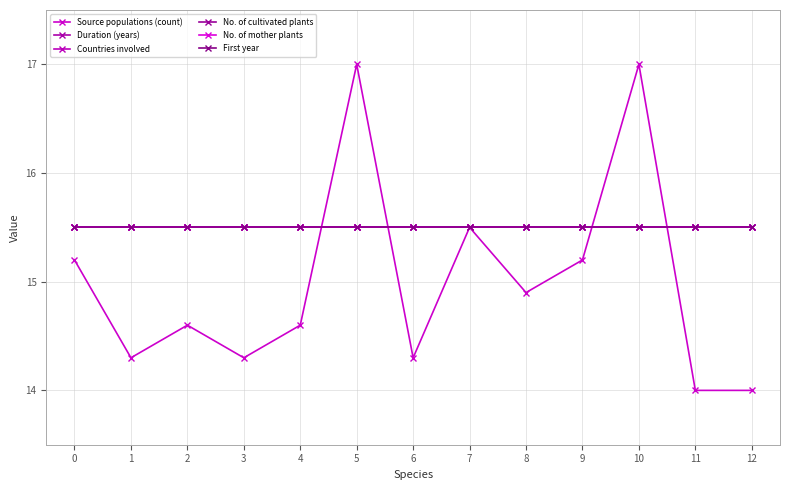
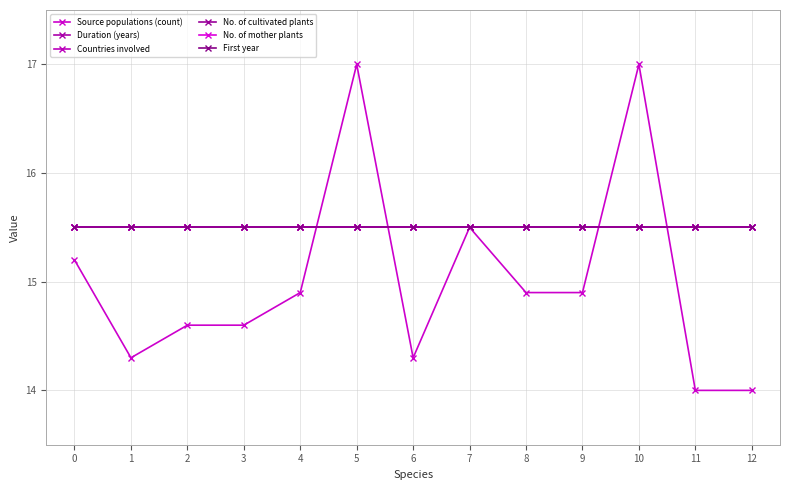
Source populations (count), 3: 14.30 -> 14.60
Source populations (count), 4: 14.60 -> 14.90
Source populations (count), 9: 15.20 -> 14.90
